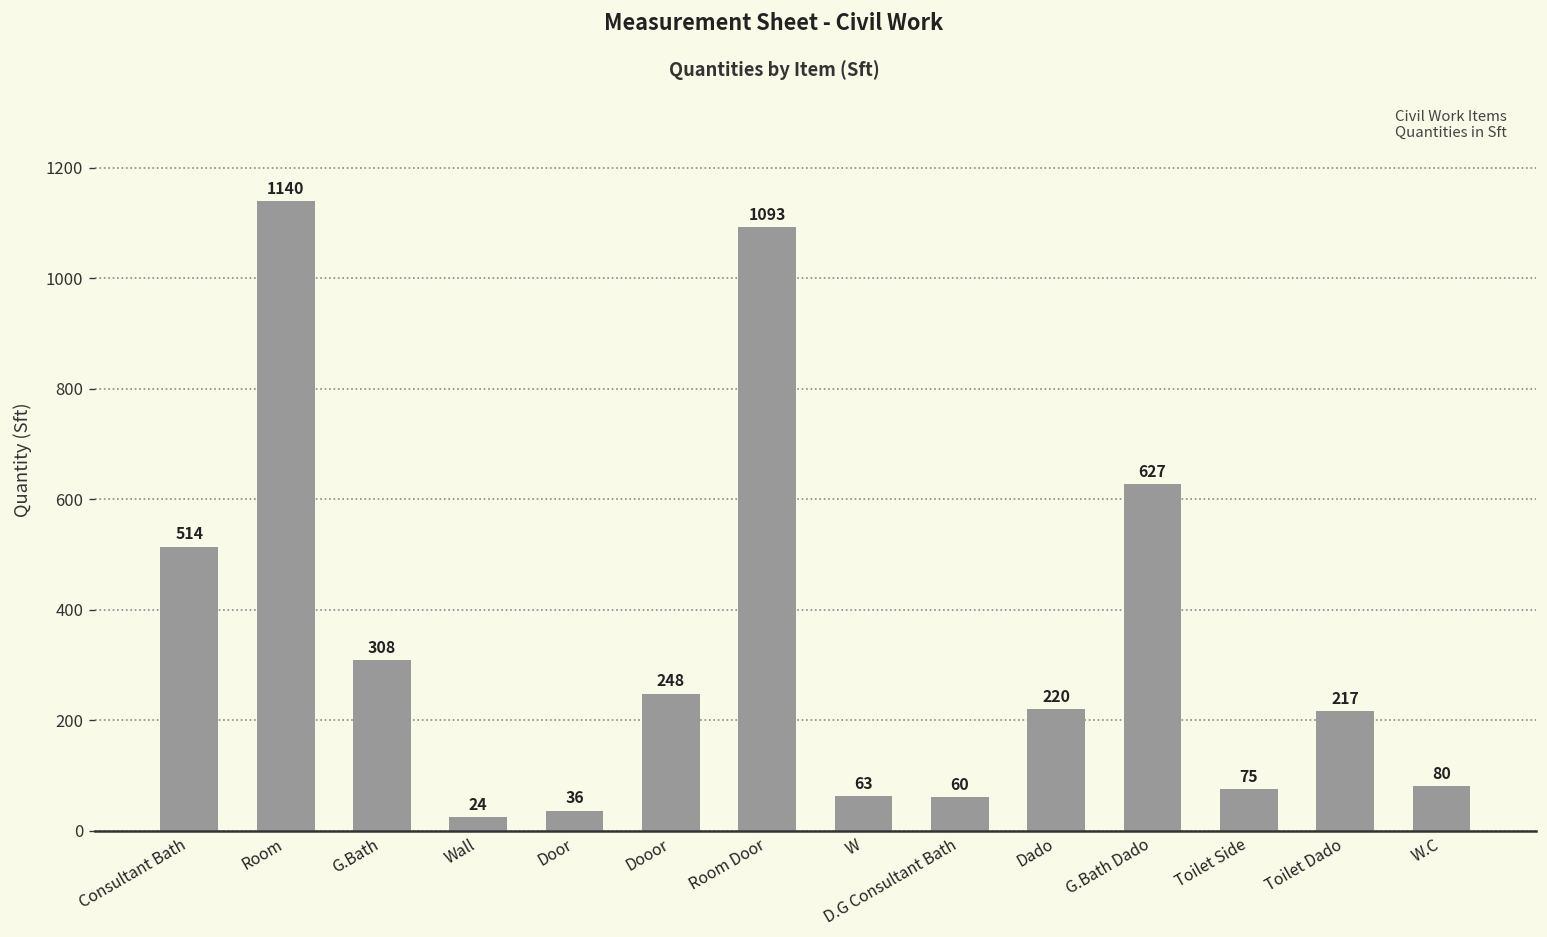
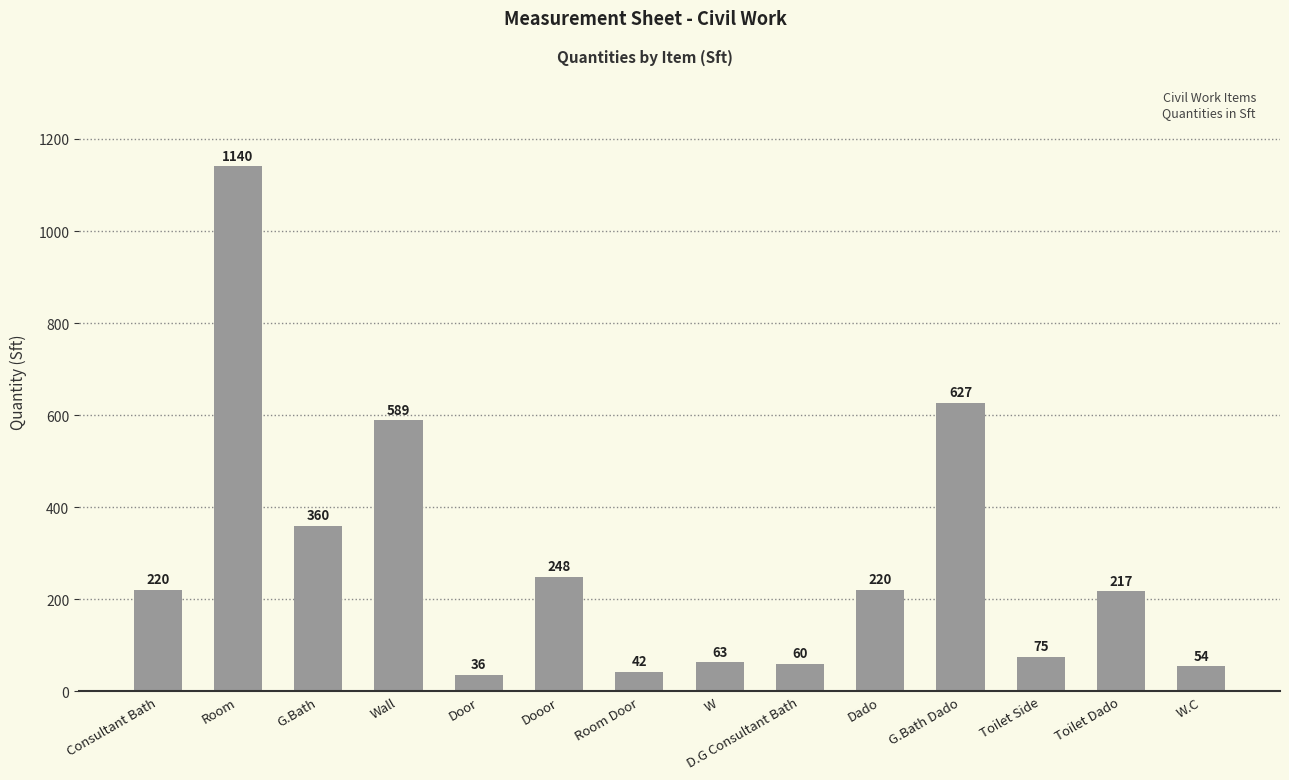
Consultant Bath: 514 -> 220
G.Bath: 308 -> 360
Wall: 24 -> 589
Room Door: 1093 -> 42
W.C: 80 -> 54
